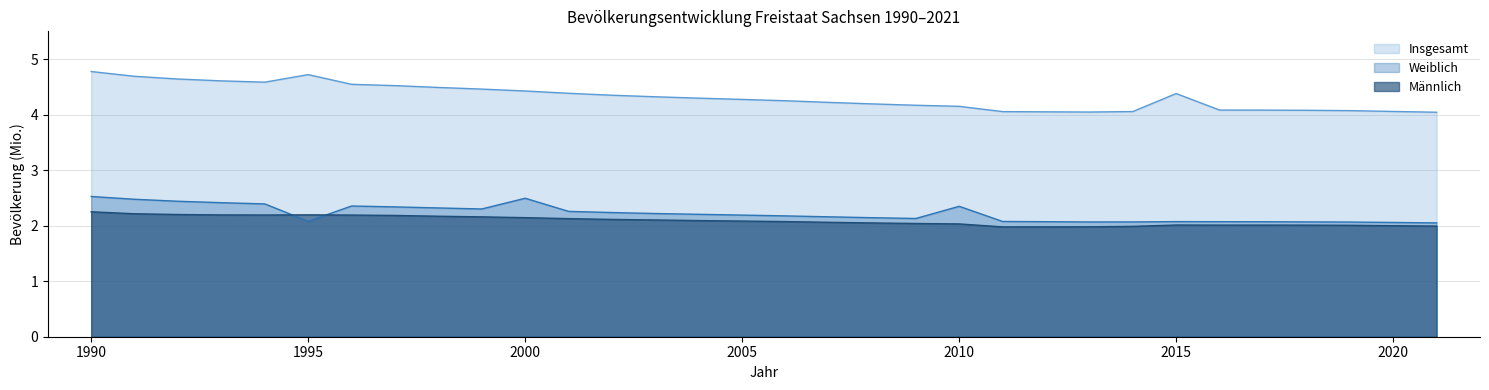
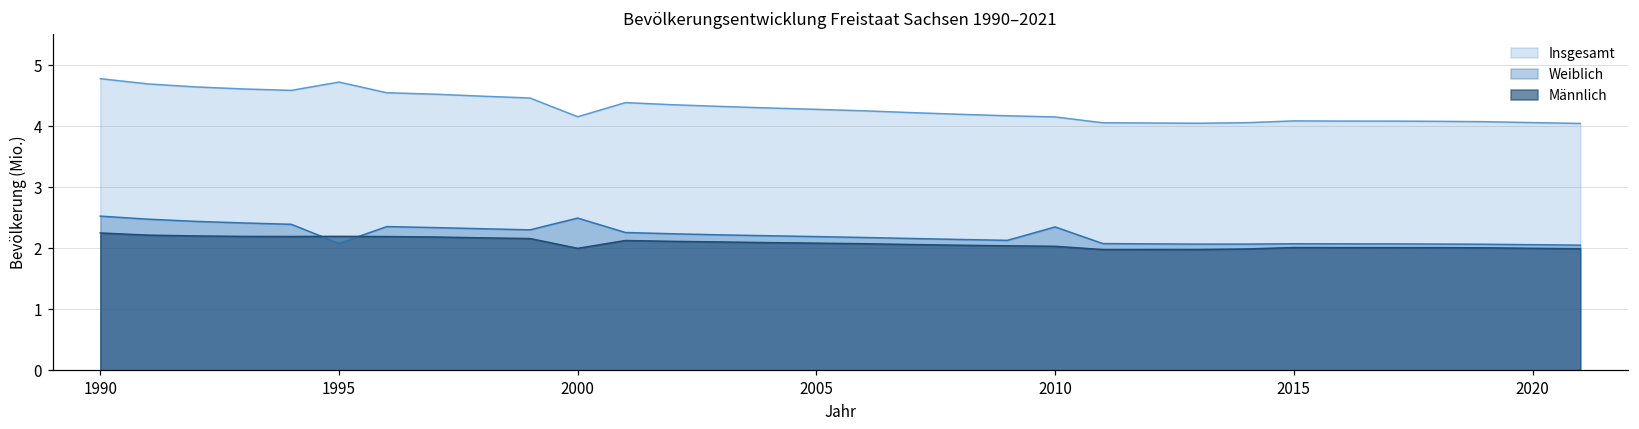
Insgesamt, 2000: 4.4 -> 4.2
Männlich, 2000: 2.1 -> 2.0
Insgesamt, 2015: 4.4 -> 4.1
